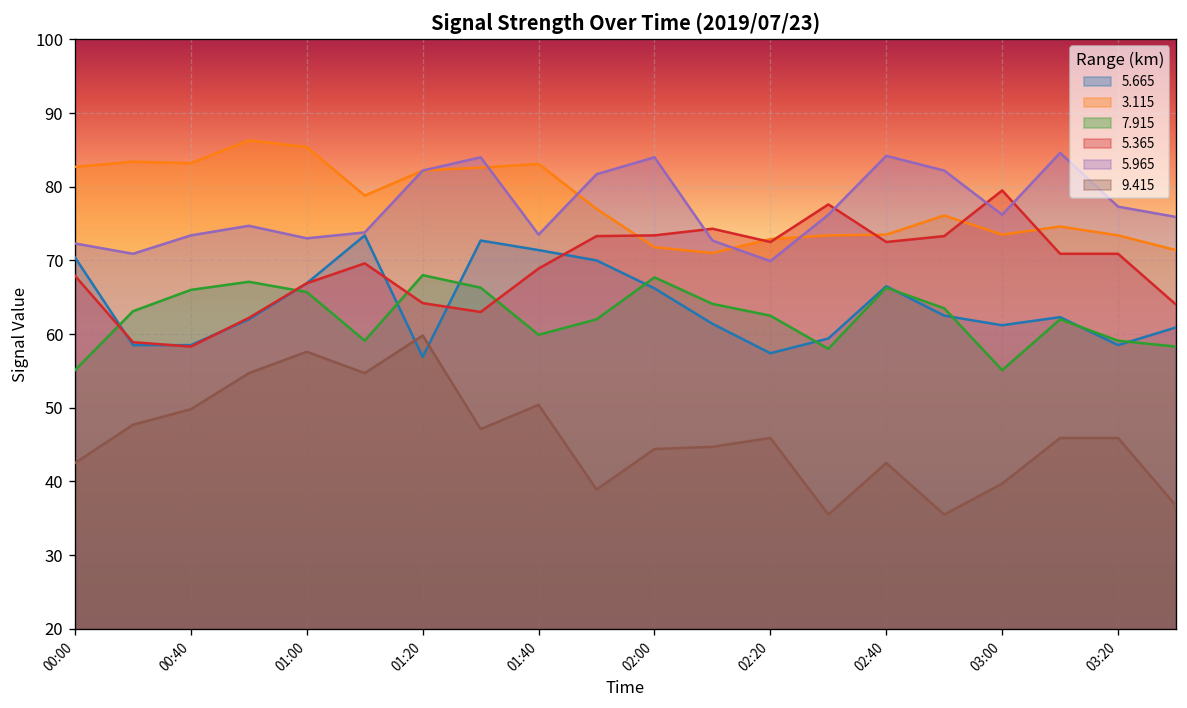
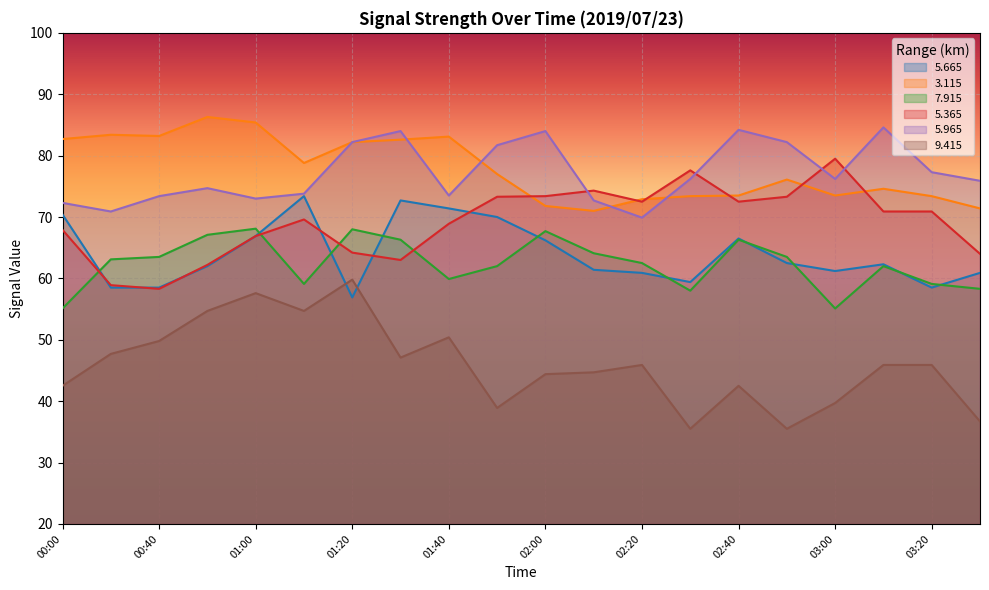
7.915, 00:40: 66 -> 64
7.915, 01:00: 66 -> 68
5.665, 02:20: 57 -> 61
